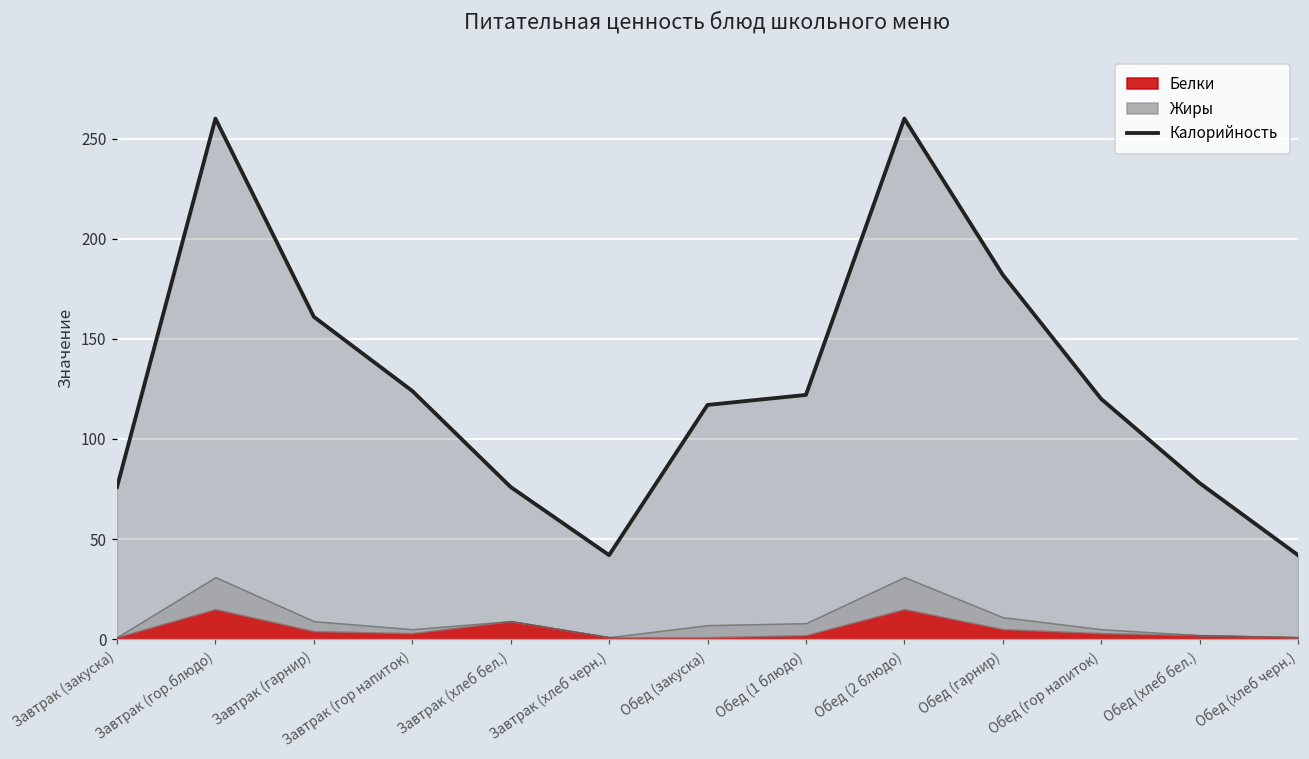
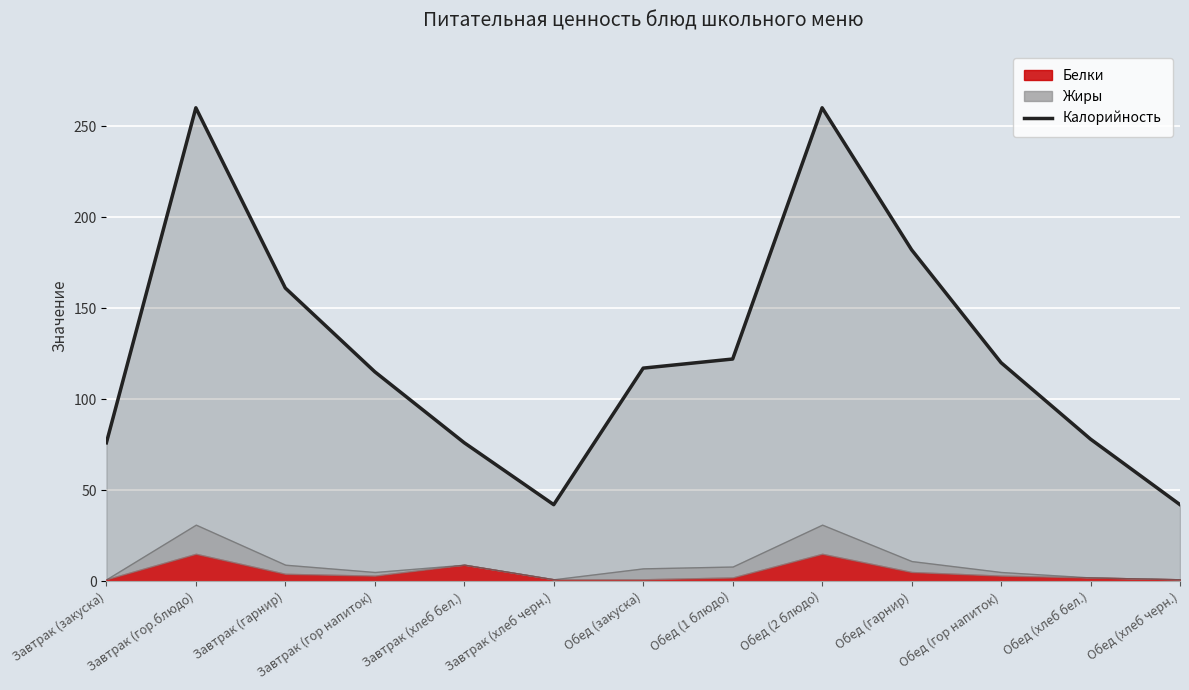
Калорийность, Завтрак (гор напиток): 124 -> 115
